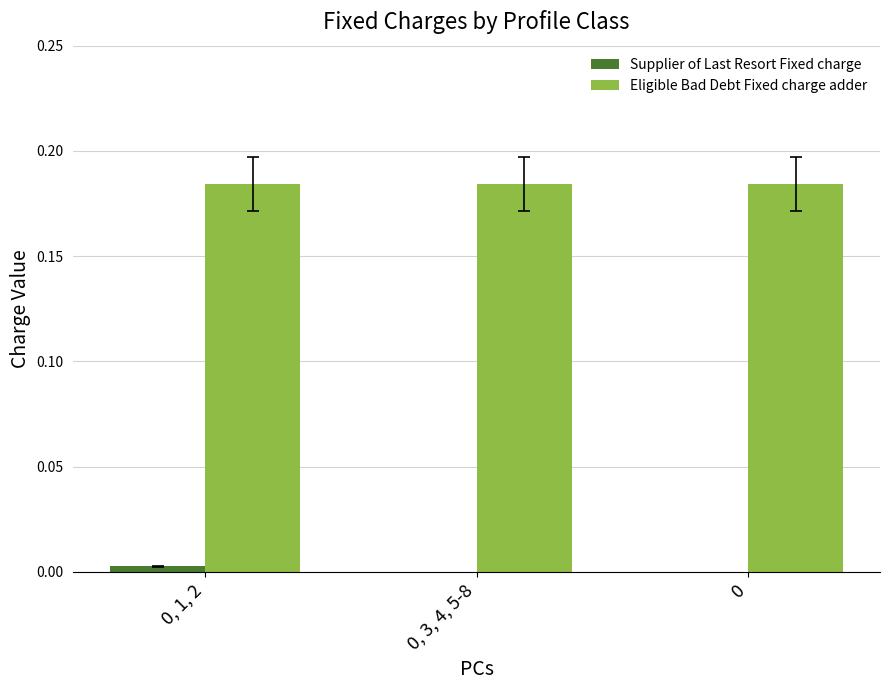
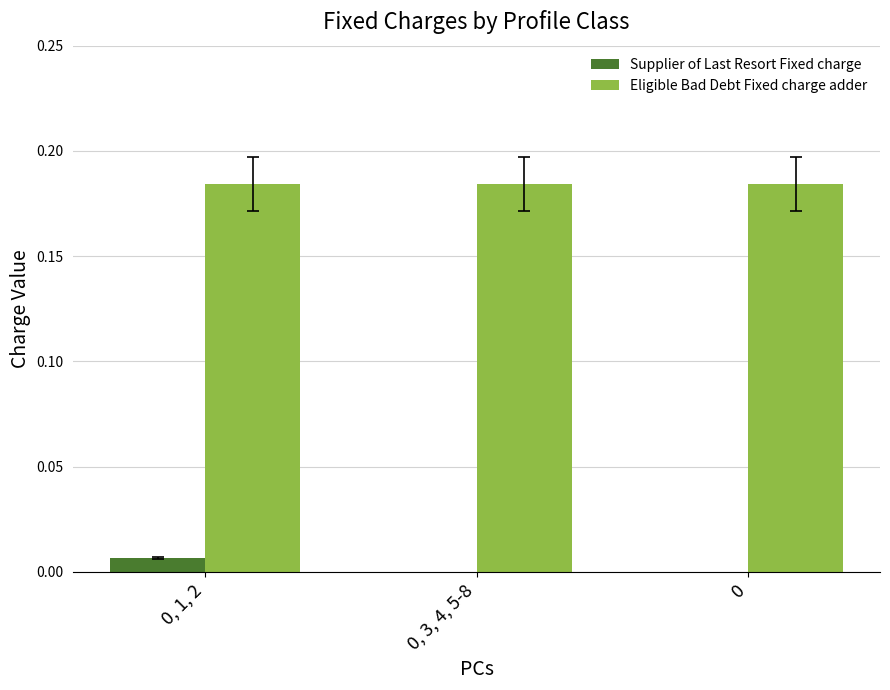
Supplier of Last Resort Fixed charge, 0, 1, 2: 0.003 -> 0.007
